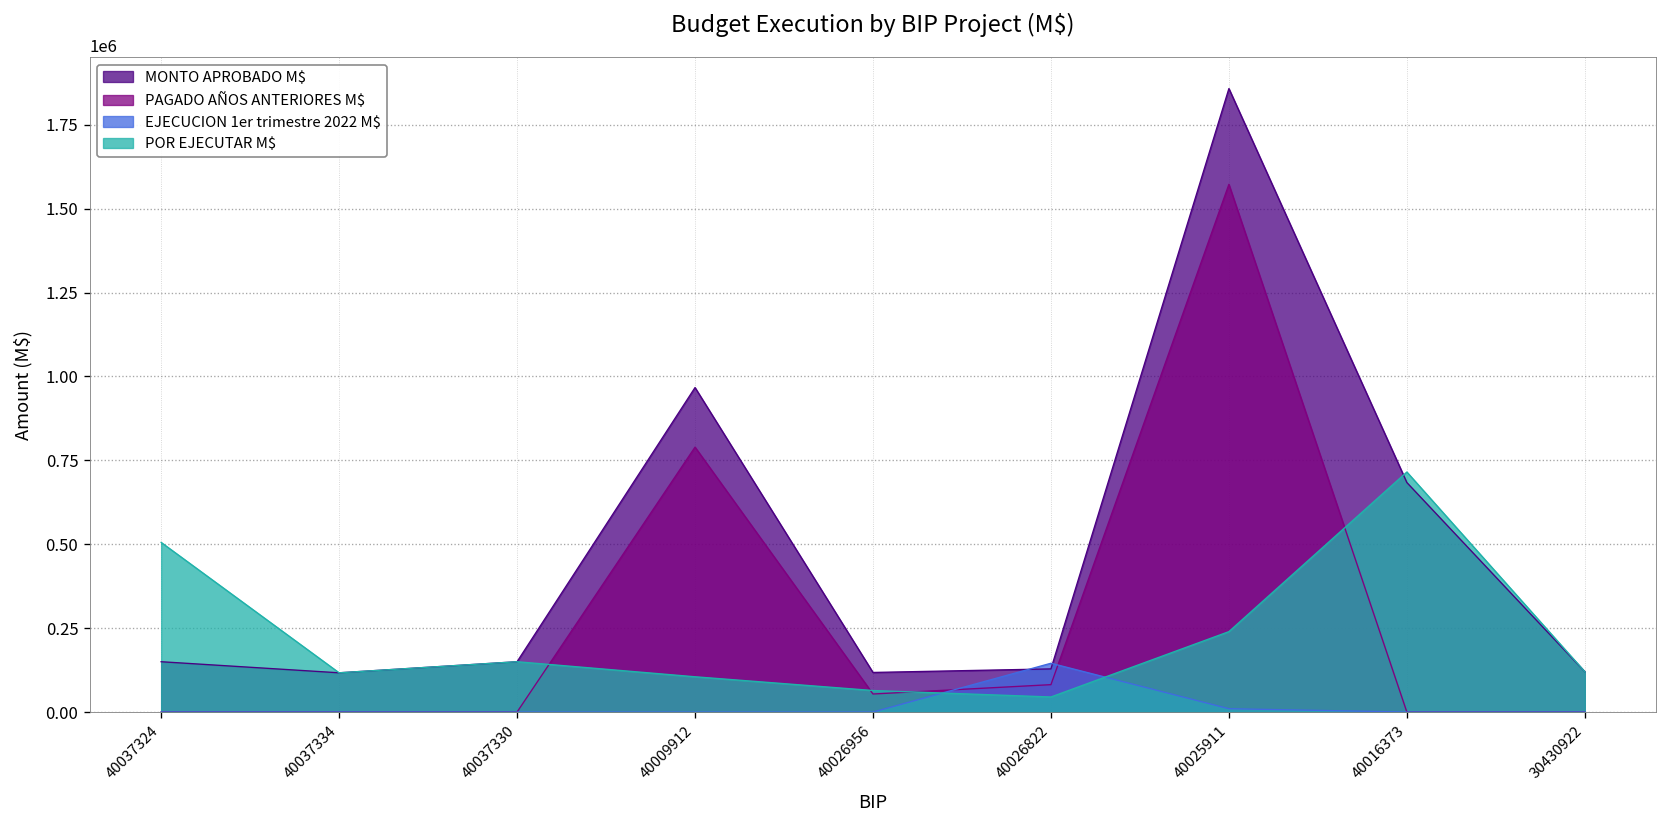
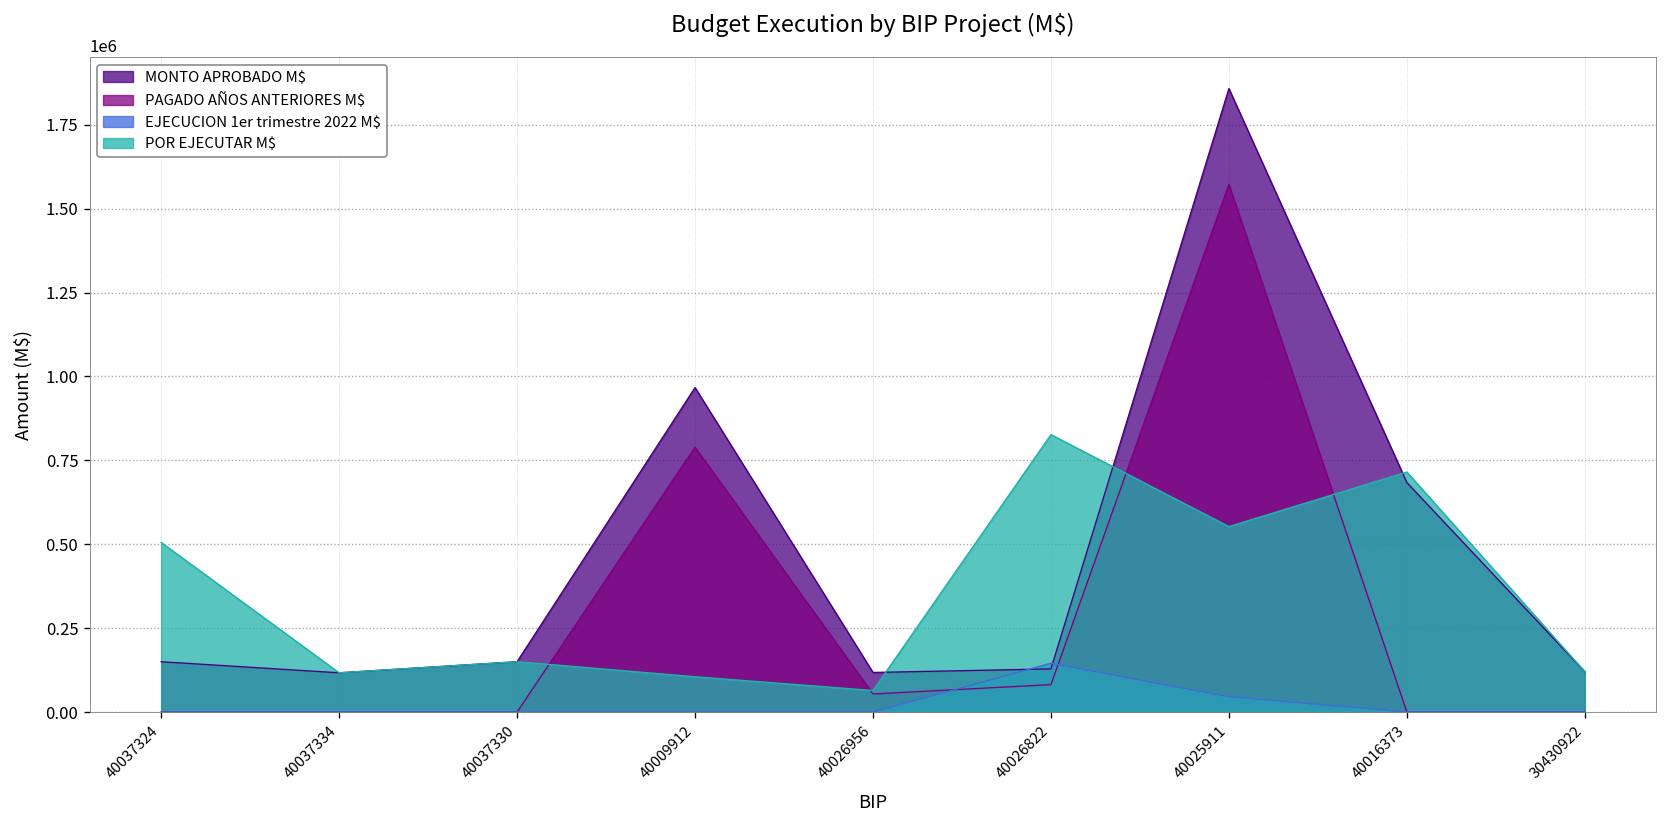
POR EJECUTAR M$, 40026822: 40000 -> 830000
EJECUCION 1er trimestre 2022 M$, 40025911: 10000 -> 50000
POR EJECUTAR M$, 40025911: 240000 -> 550000
